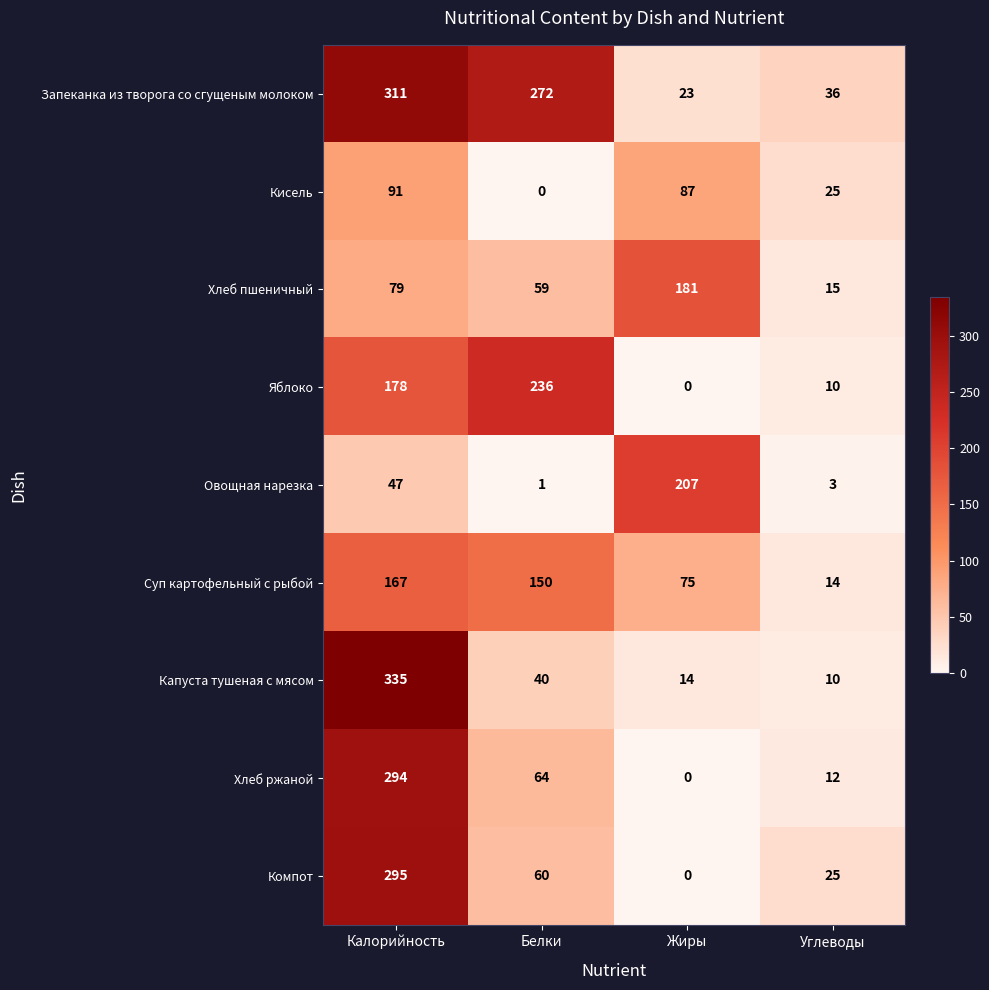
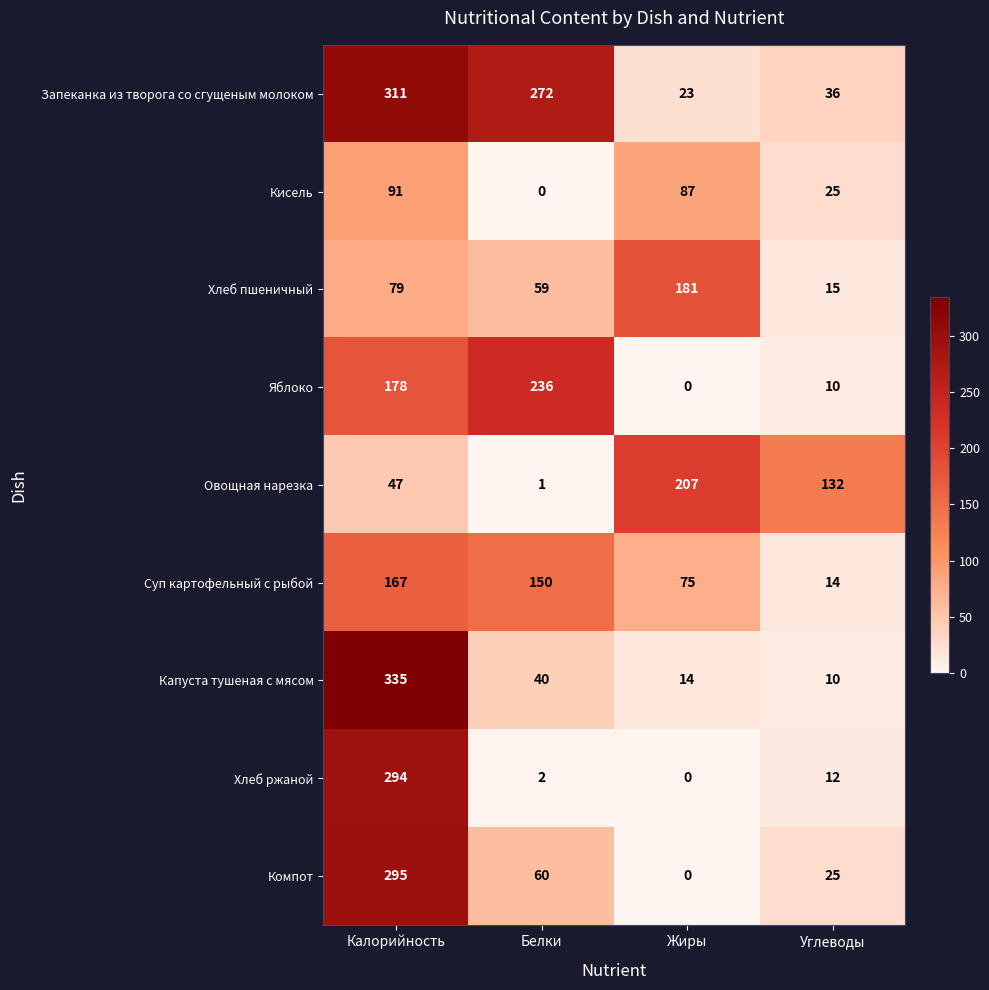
Овощная нарезка, Углеводы: 3 -> 132
Хлеб ржаной, Белки: 64 -> 2
